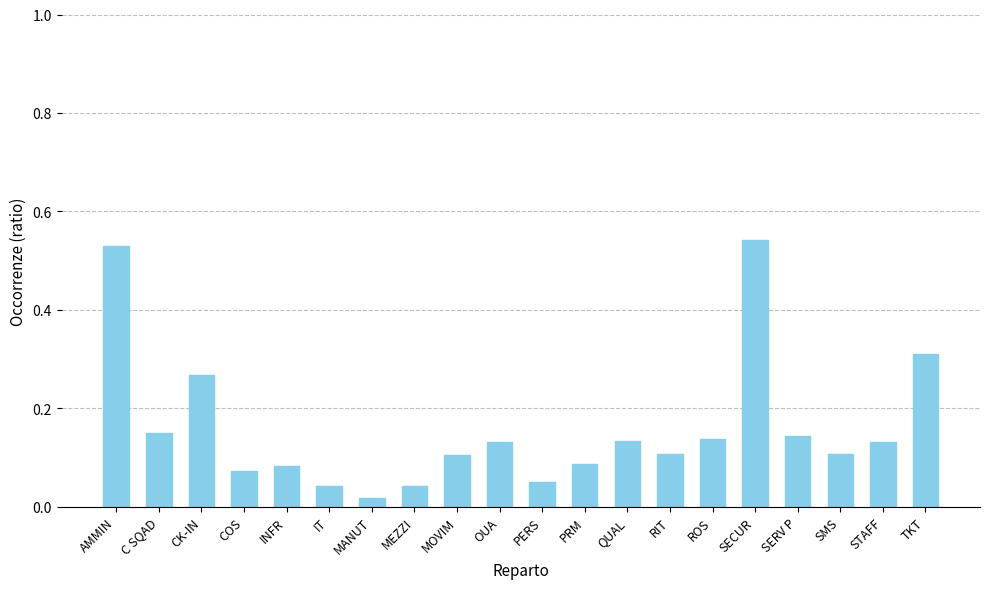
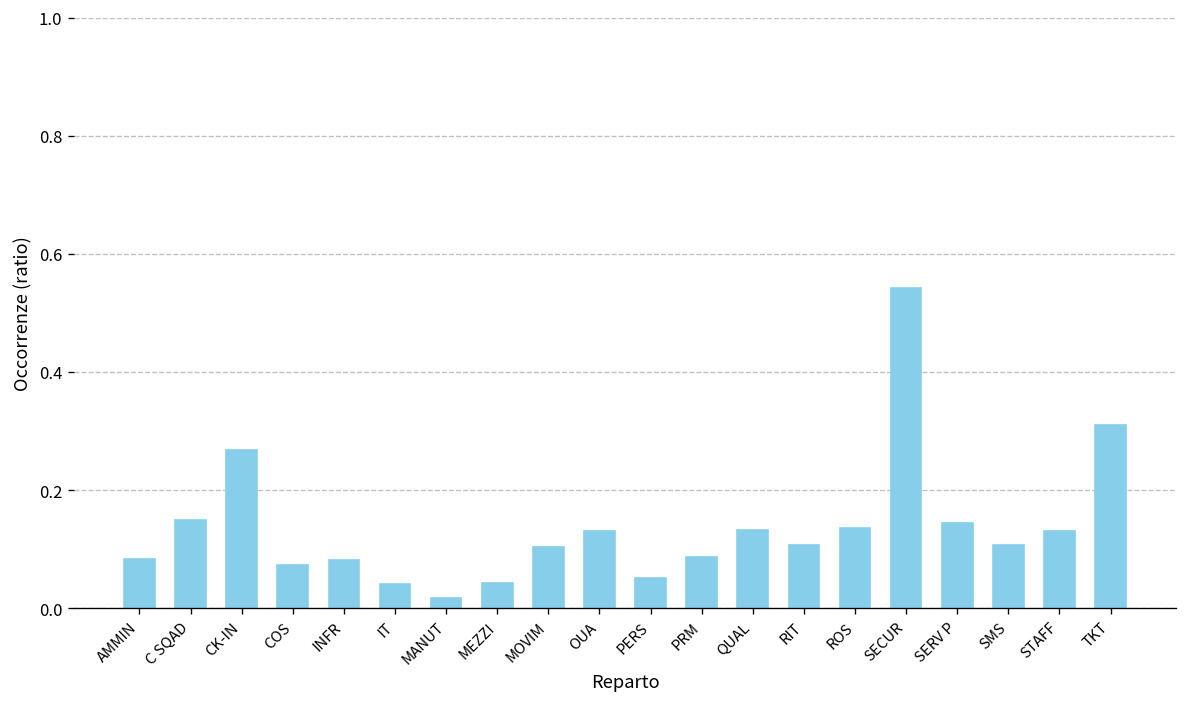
AMMIN: 0.53 -> 0.08
